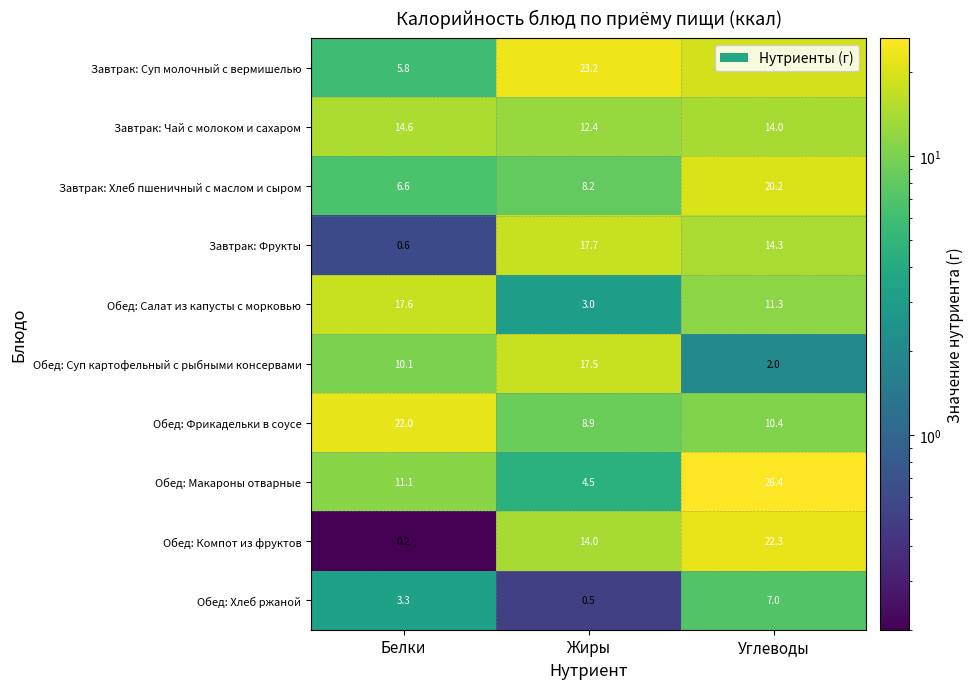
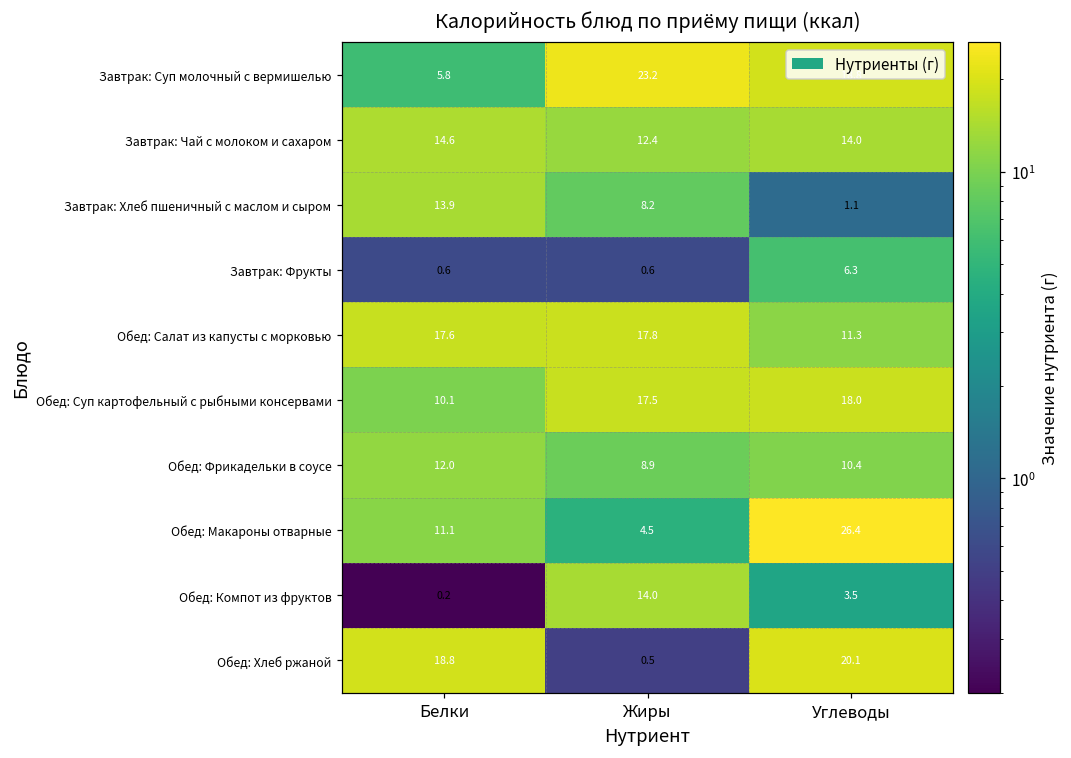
Завтрак: Хлеб пшеничный с маслом и сыром, Белки: 6.6 -> 13.9
Завтрак: Хлеб пшеничный с маслом и сыром, Углеводы: 20.2 -> 1.1
Завтрак: Фрукты, Жиры: 17.7 -> 0.6
Завтрак: Фрукты, Углеводы: 14.3 -> 6.3
Обед: Салат из капусты с морковью, Жиры: 3.0 -> 17.8
Обед: Суп картофельный с рыбными консервами, Углеводы: 2.0 -> 18.0
Обед: Фрикадельки в соусе, Белки: 22.0 -> 12.0
Обед: Компот из фруктов, Углеводы: 22.3 -> 3.5
Обед: Хлеб ржаной, Белки: 3.3 -> 18.8
Обед: Хлеб ржаной, Углеводы: 7.0 -> 20.1
